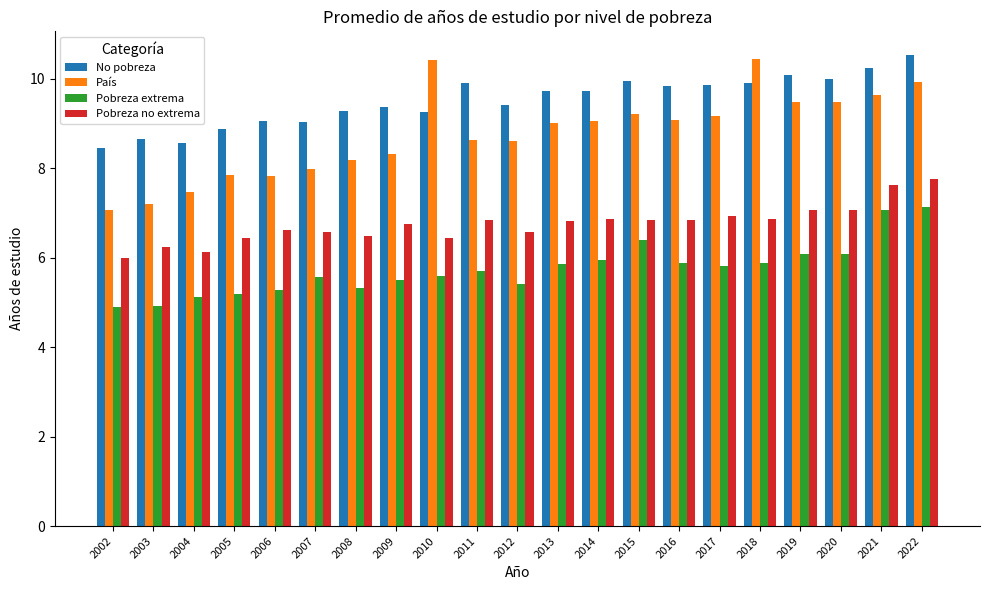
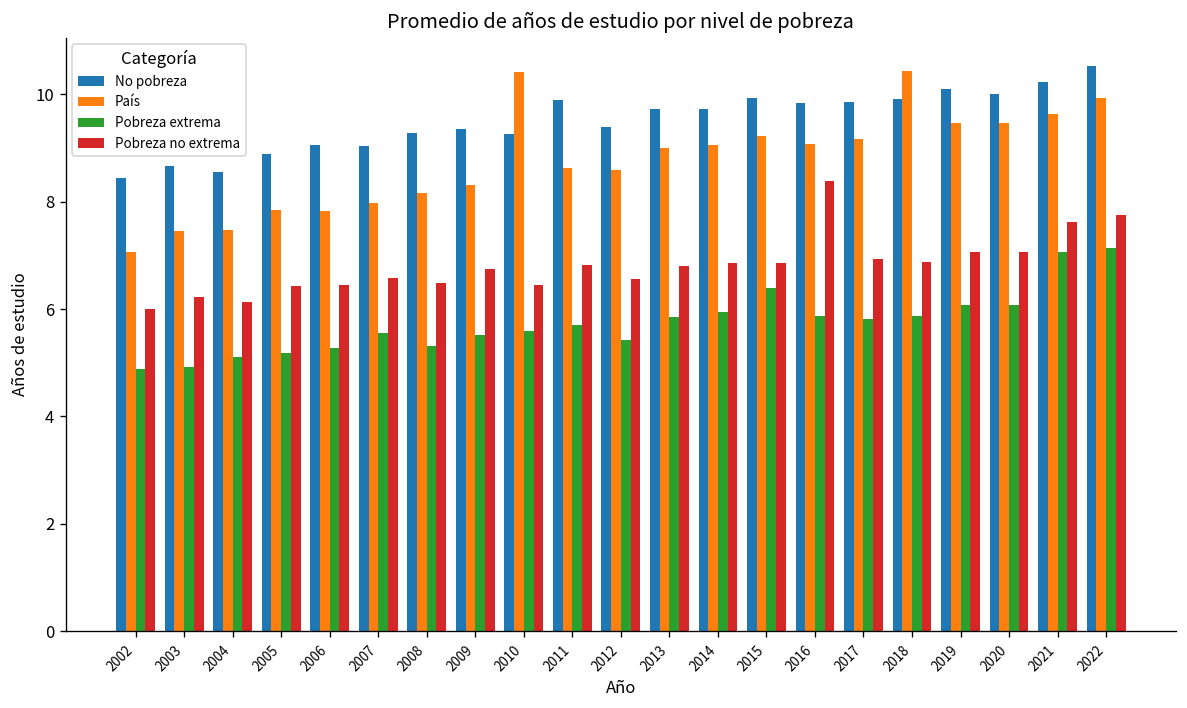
País, 2003: 7.2 -> 7.5
Pobreza no extrema, 2006: 6.6 -> 6.4
Pobreza no extrema, 2016: 6.8 -> 8.4
